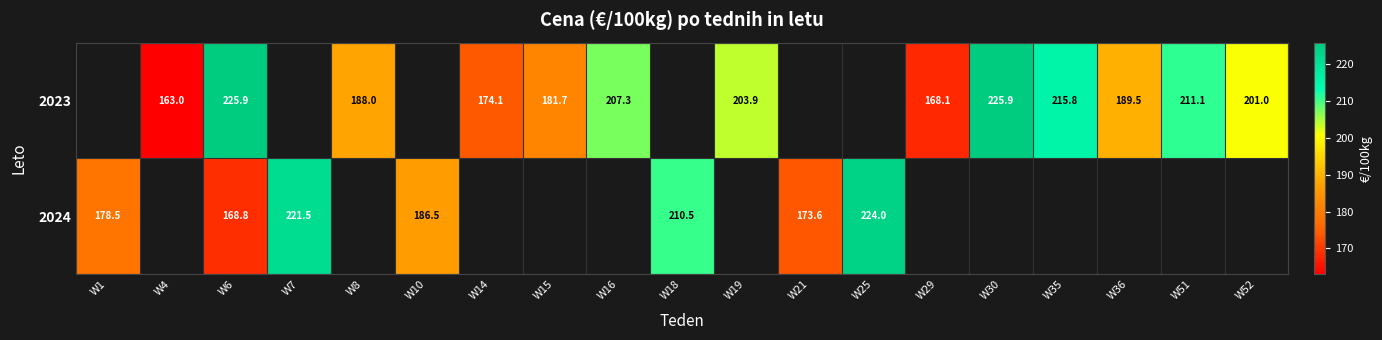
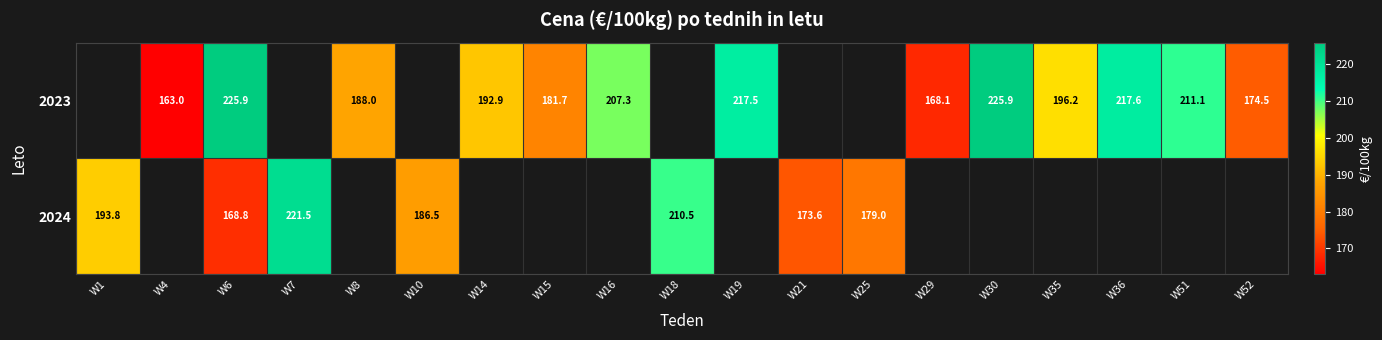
2023, W14: 174.1 -> 192.9
2023, W19: 203.9 -> 217.5
2023, W35: 215.8 -> 196.2
2023, W36: 189.5 -> 217.6
2023, W52: 201.0 -> 174.5
2024, W1: 178.5 -> 193.8
2024, W25: 224.0 -> 179.0
